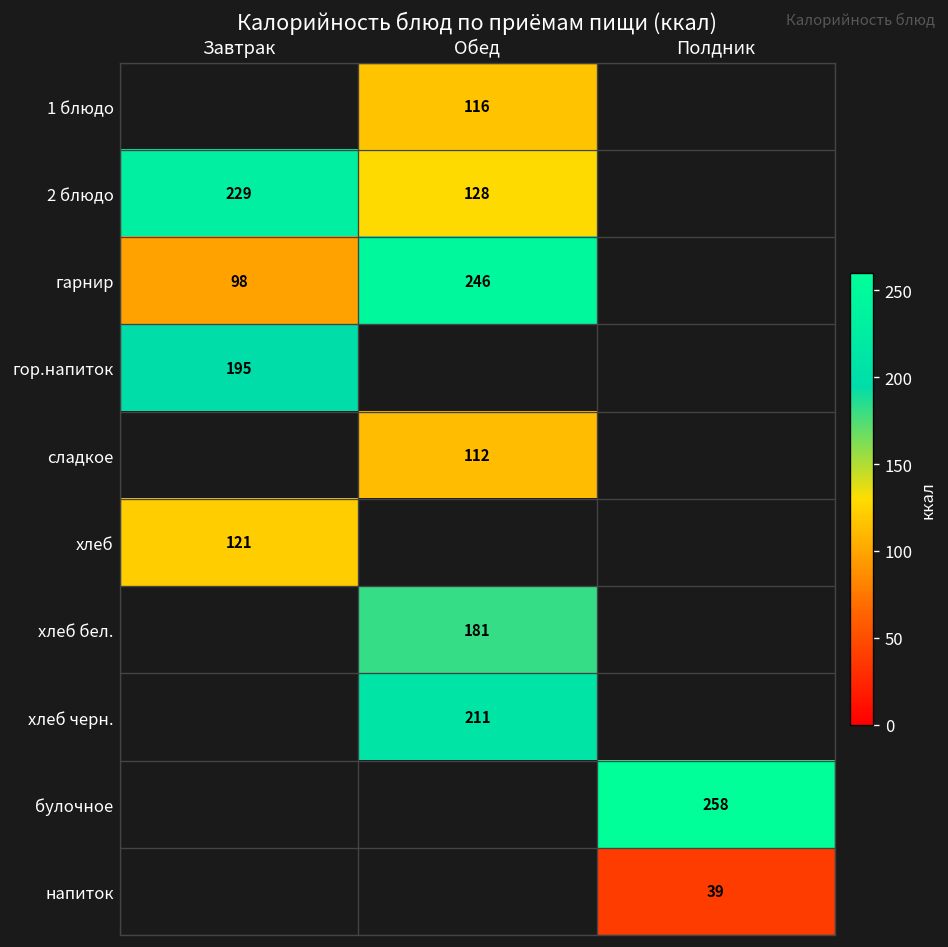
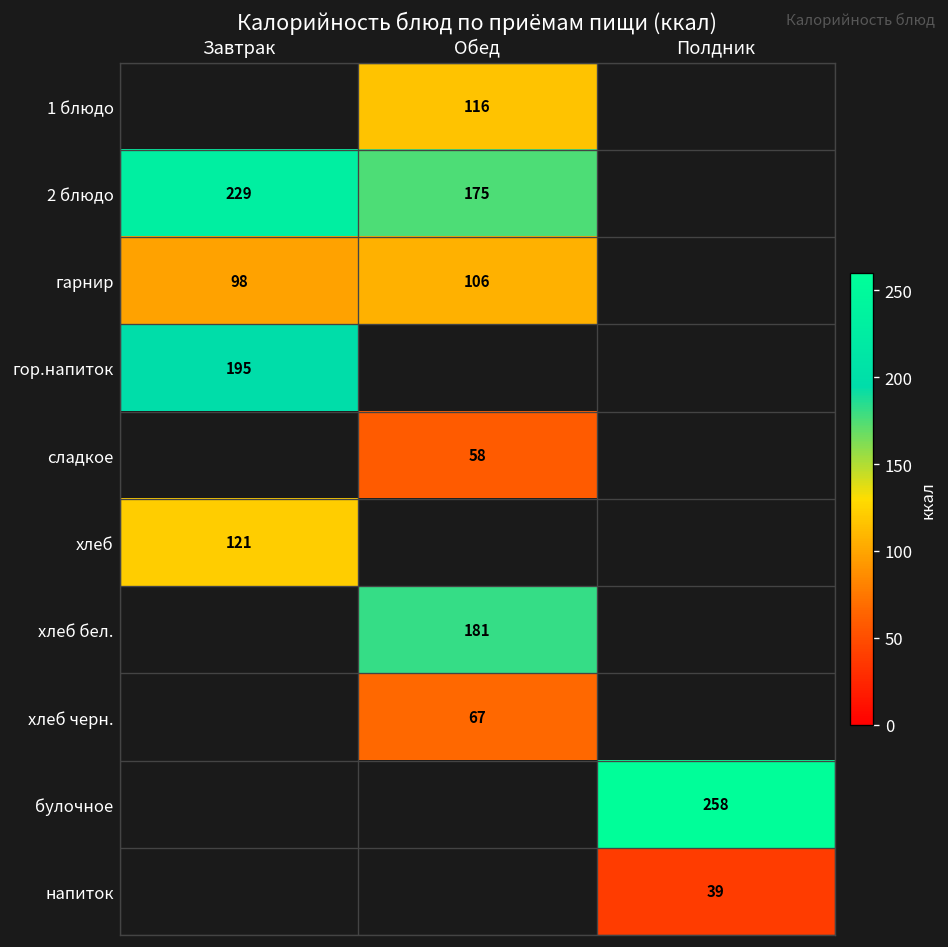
2 блюдо, Обед: 128 -> 175
гарнир, Обед: 246 -> 106
сладкое, Обед: 112 -> 58
хлеб черн., Обед: 211 -> 67
